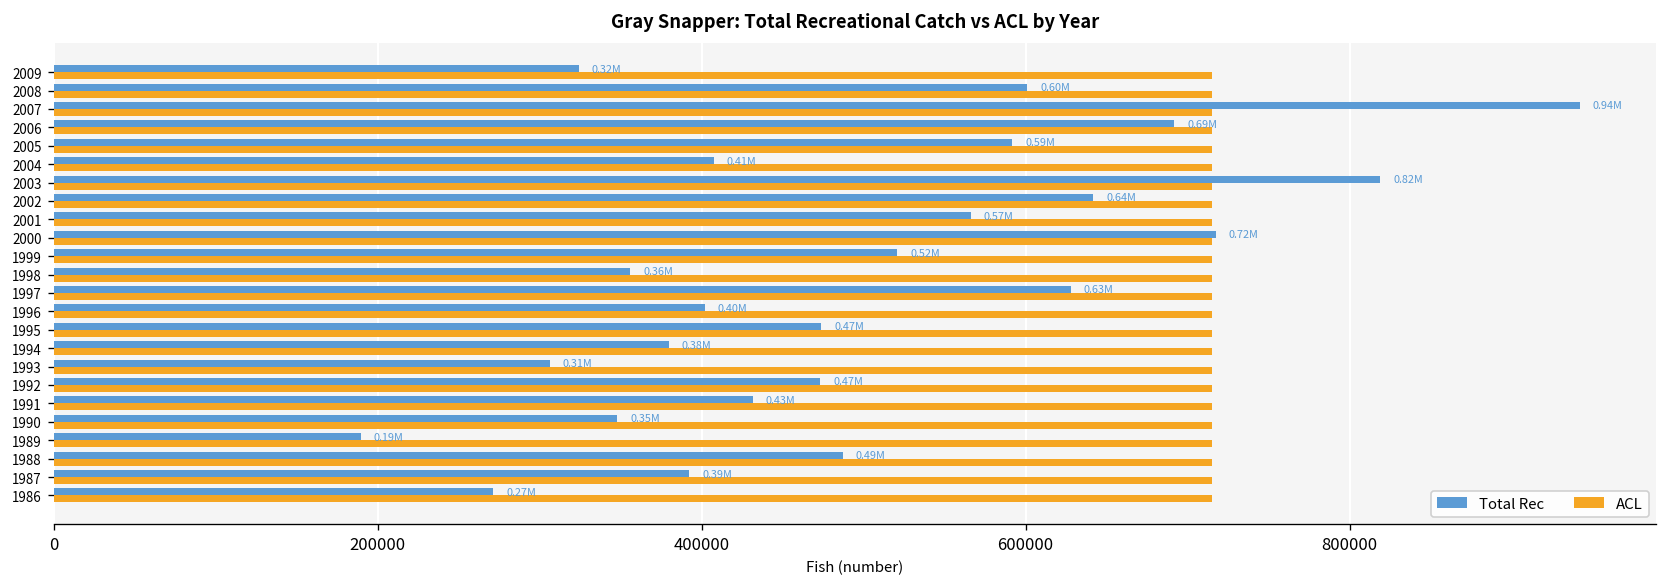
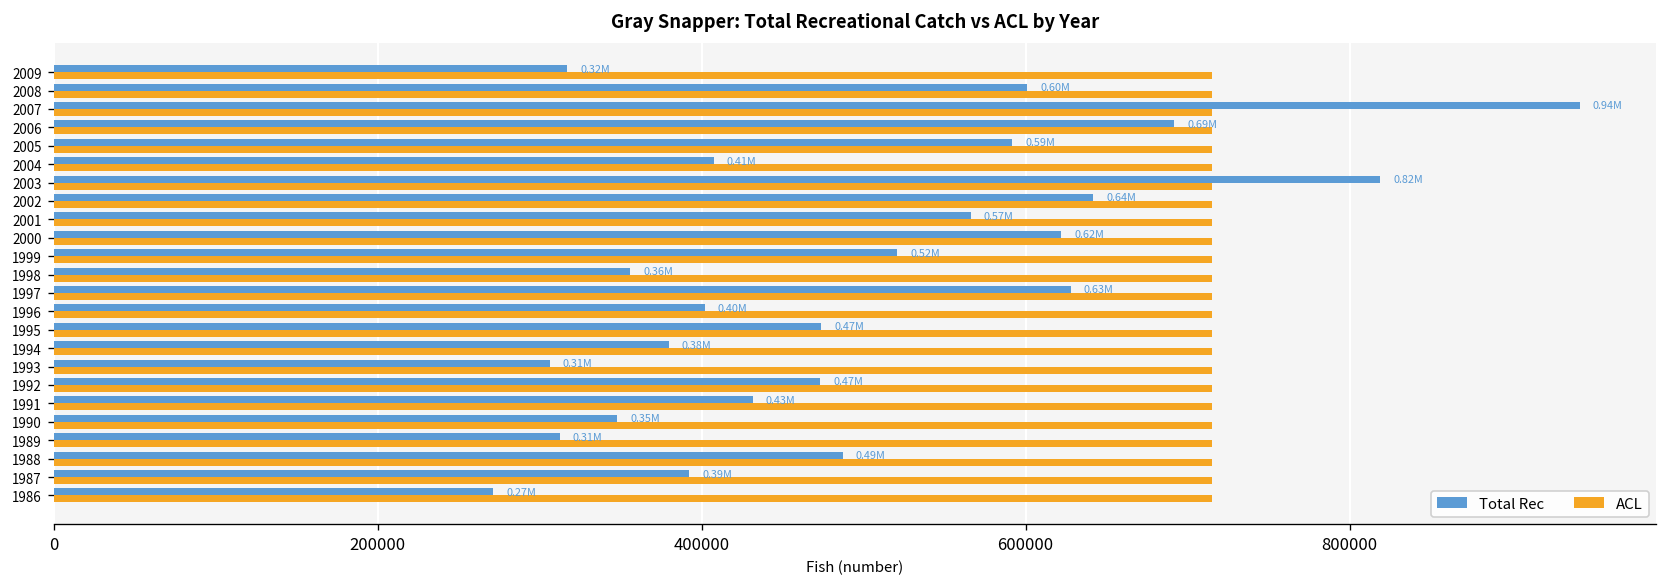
Total Rec, 2009: 324000 -> 317000
Total Rec, 2000: 0.72M -> 0.62M
Total Rec, 1989: 0.19M -> 0.31M
